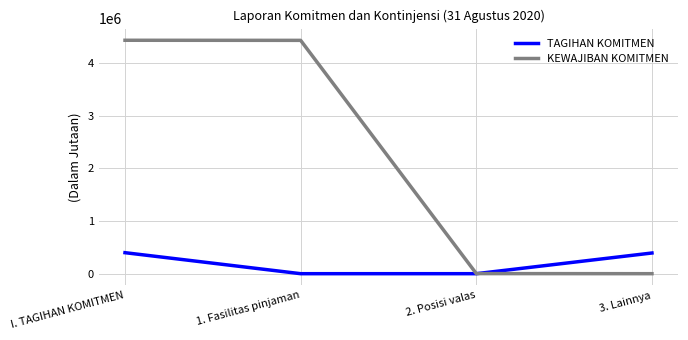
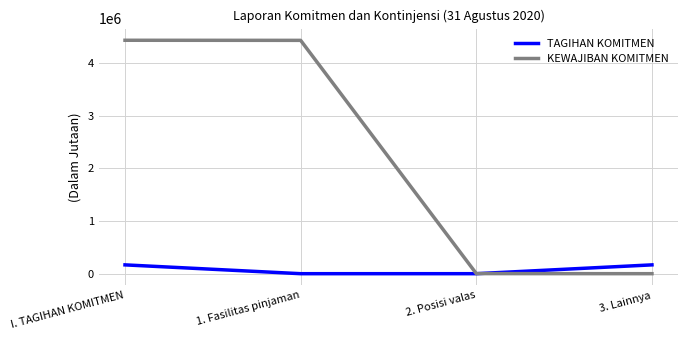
TAGIHAN KOMITMEN, I. TAGIHAN KOMITMEN: 400000 -> 200000
TAGIHAN KOMITMEN, 3. Lainnya: 400000 -> 200000
